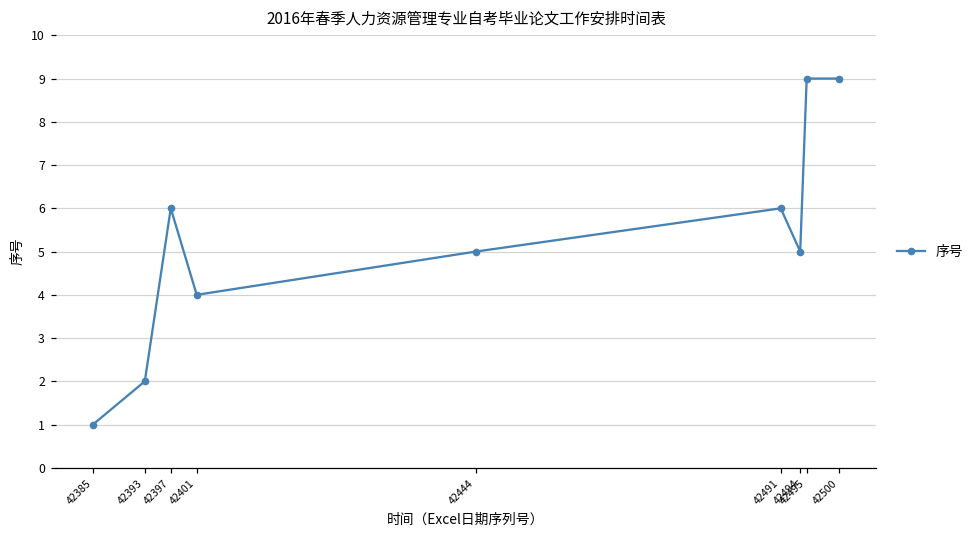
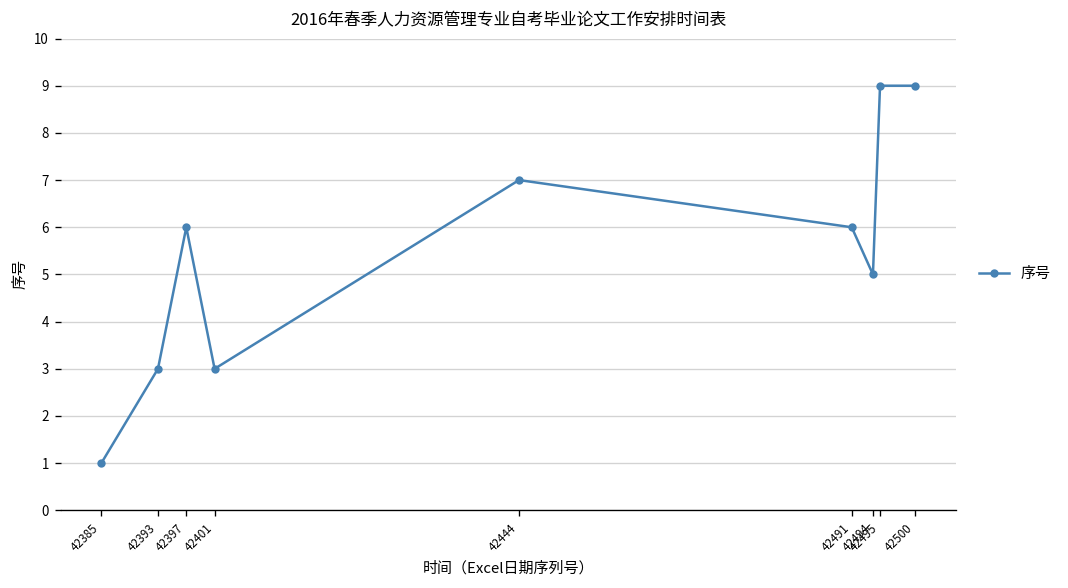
42393: 2 -> 3
42401: 4 -> 3
42444: 5 -> 7
